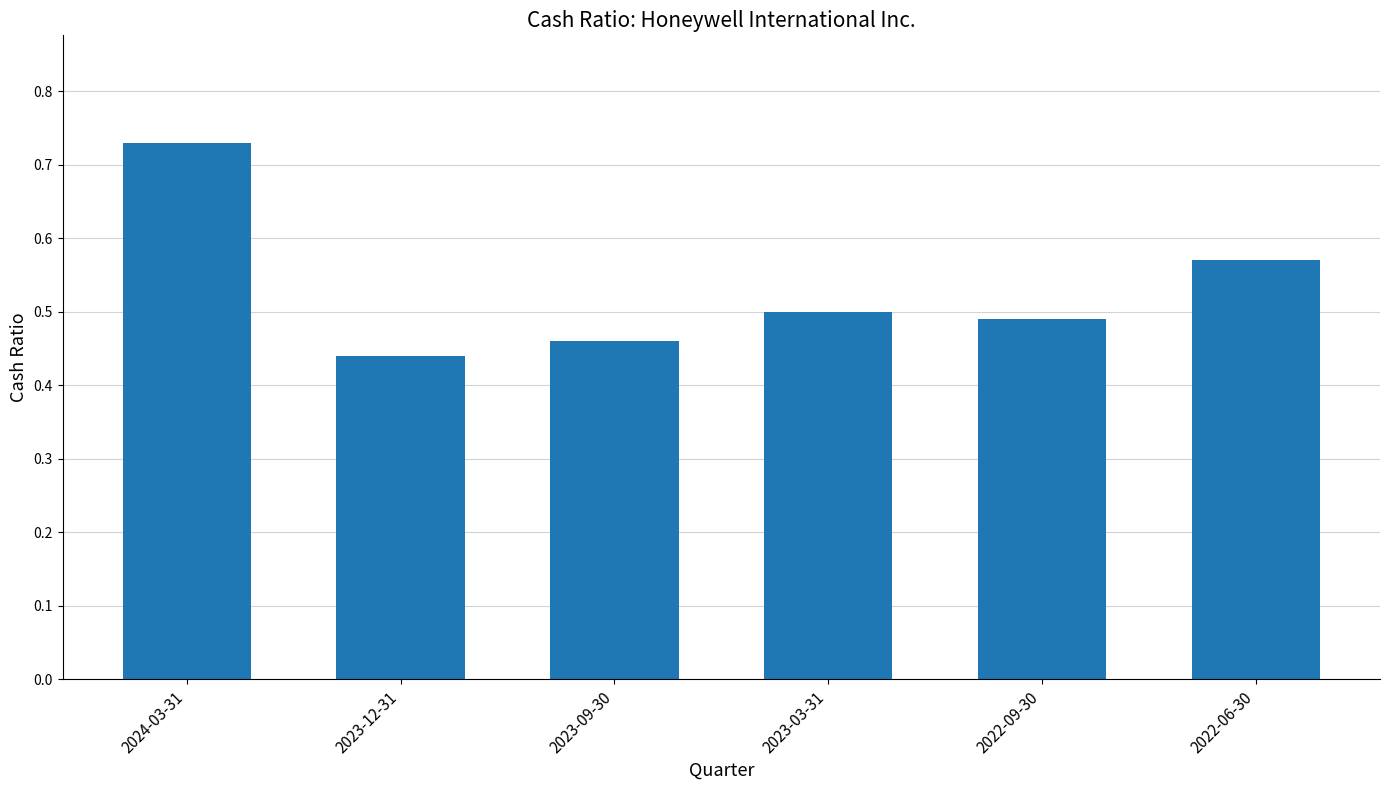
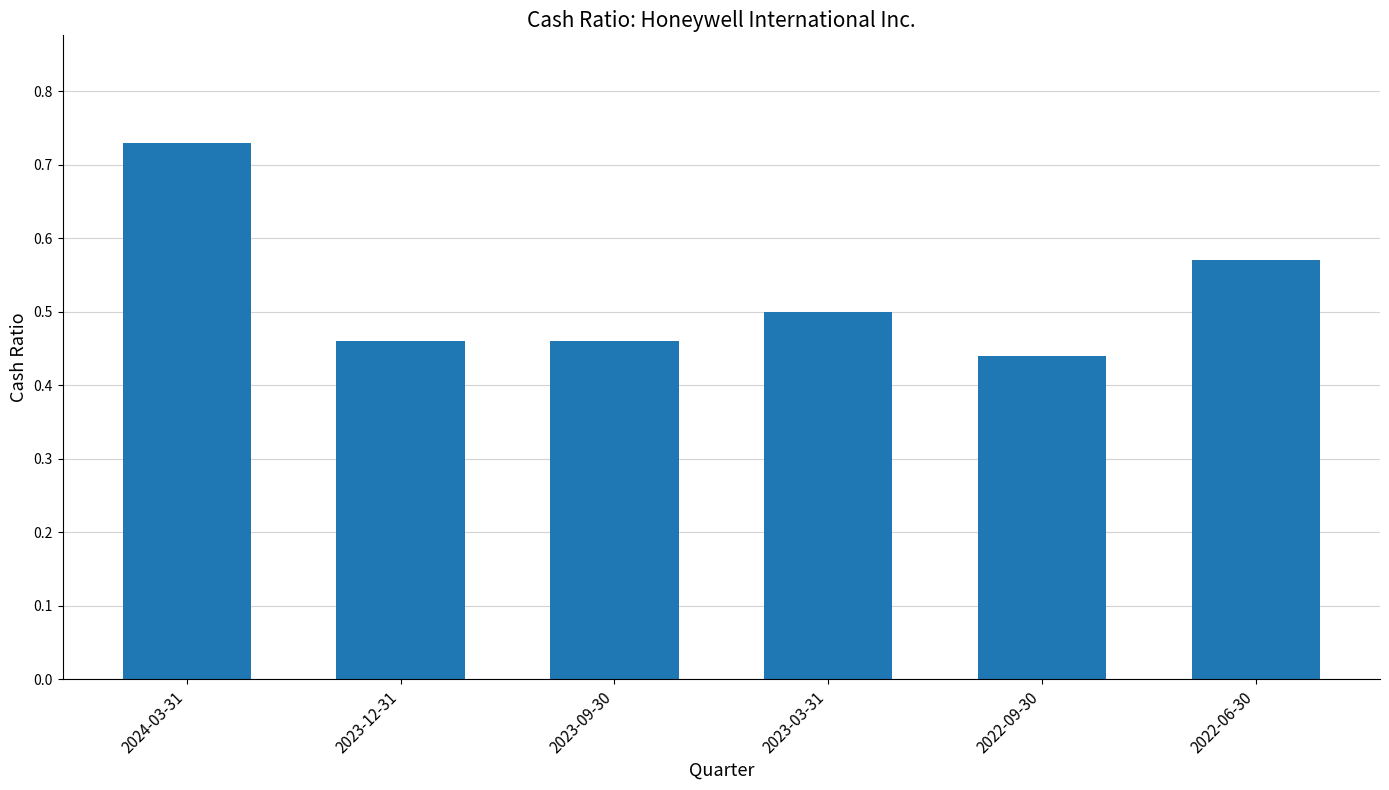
2023-12-31: 0.44 -> 0.46
2022-09-30: 0.49 -> 0.44
